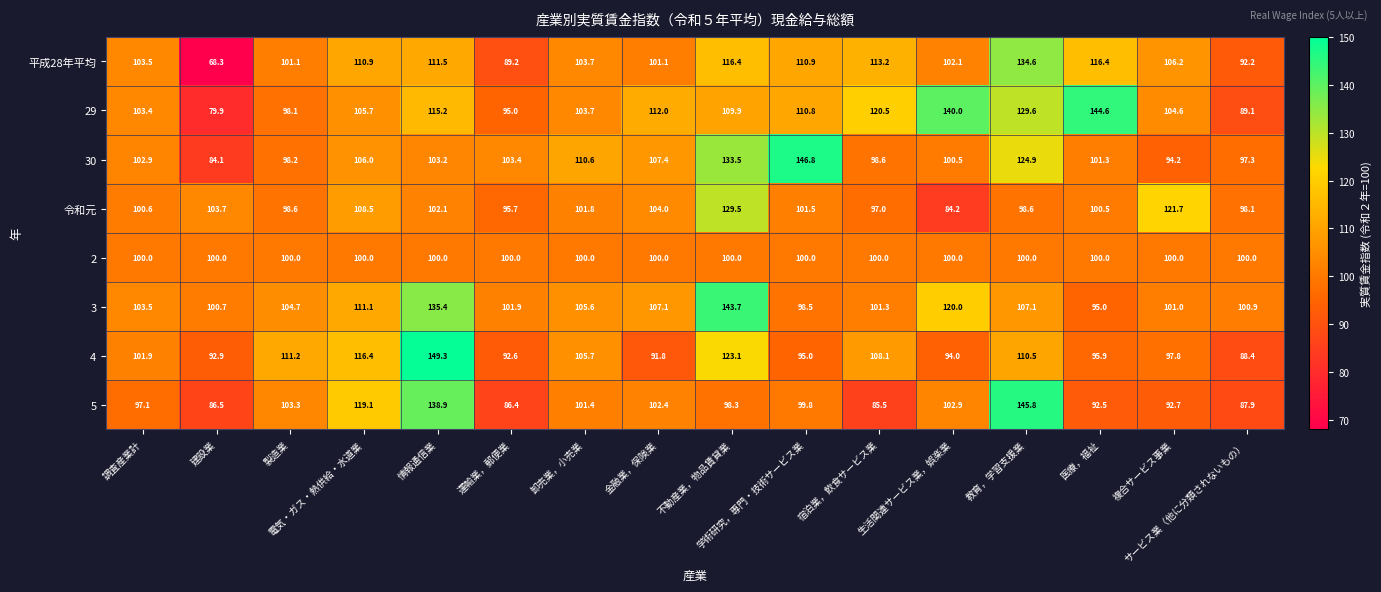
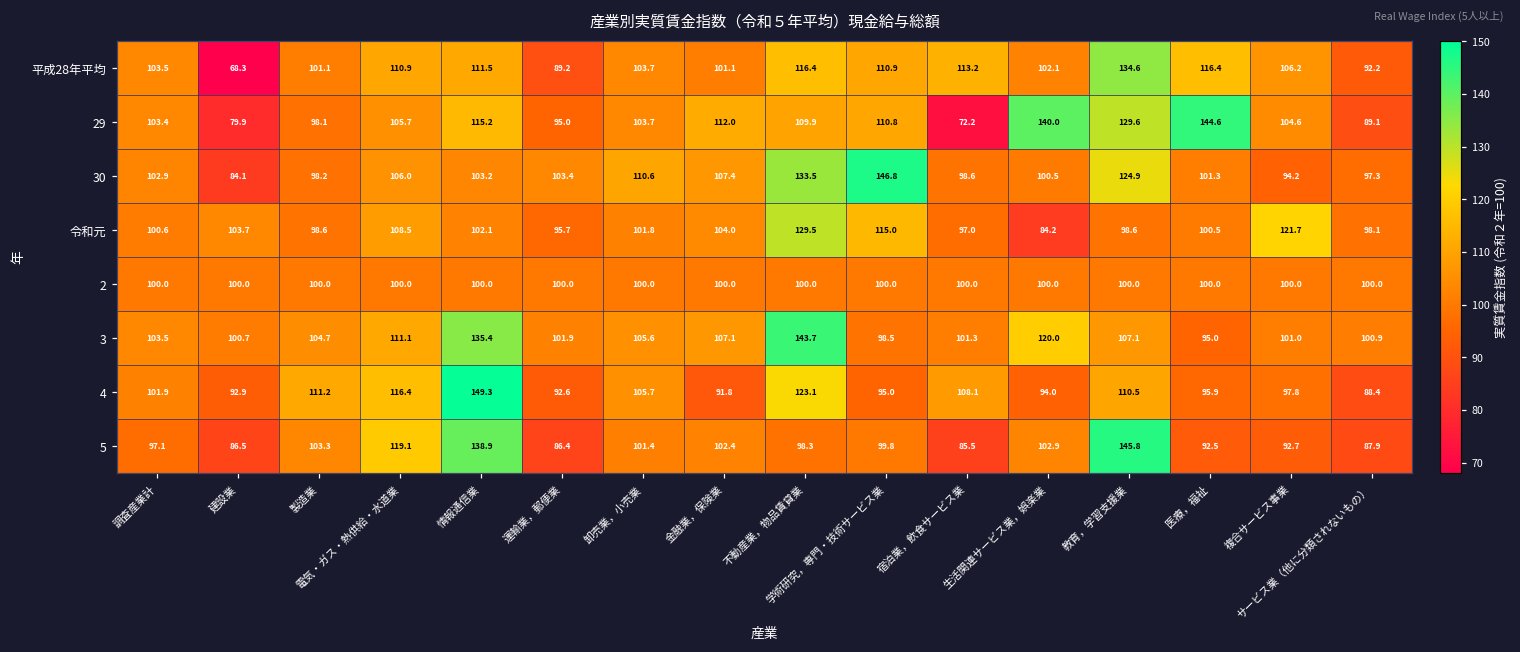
29, 宿泊業，飲食サービス業: 120.5 -> 72.2
令和元, 学術研究，専門・技術サービス業: 101.5 -> 115.0
